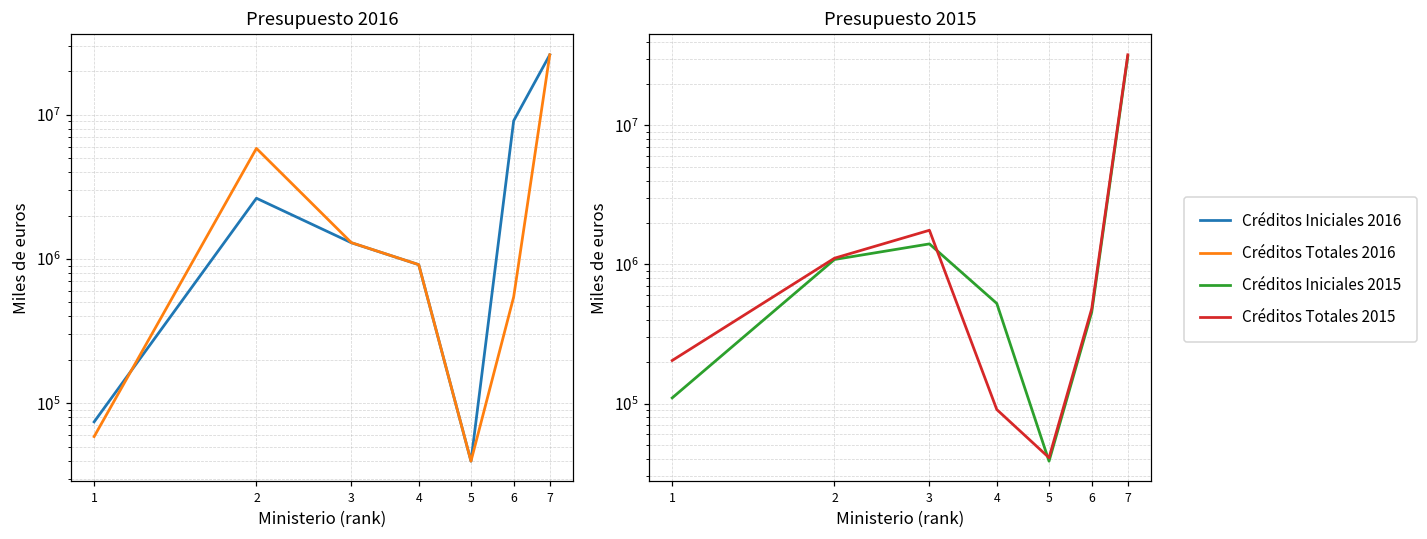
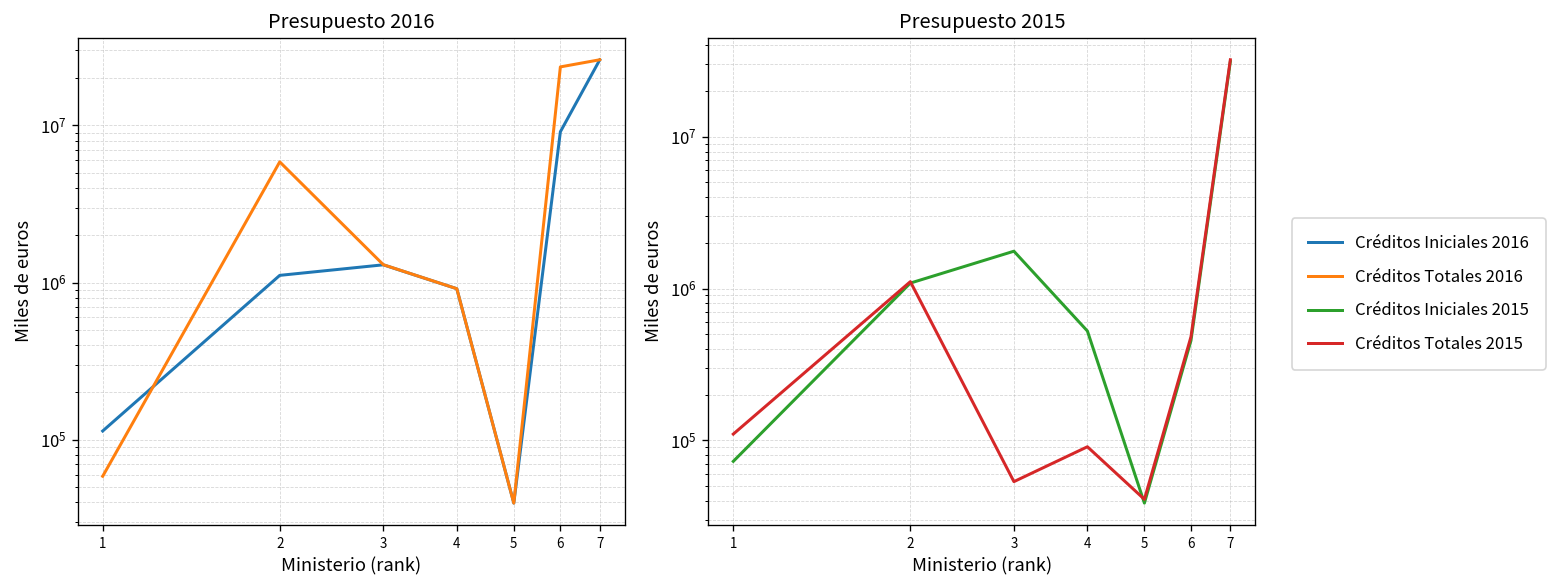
Presupuesto 2016, Créditos Iniciales 2016, 1: 70000 -> 110000
Presupuesto 2016, Créditos Iniciales 2016, 2: 2600000 -> 1100000
Presupuesto 2016, Créditos Totales 2016, 6: 550000 -> 24000000
Presupuesto 2015, Créditos Iniciales 2015, 1: 110000 -> 70000
Presupuesto 2015, Créditos Totales 2015, 1: 200000 -> 110000
Presupuesto 2015, Créditos Iniciales 2015, 3: 1400000 -> 1800000
Presupuesto 2015, Créditos Totales 2015, 3: 1800000 -> 53000
